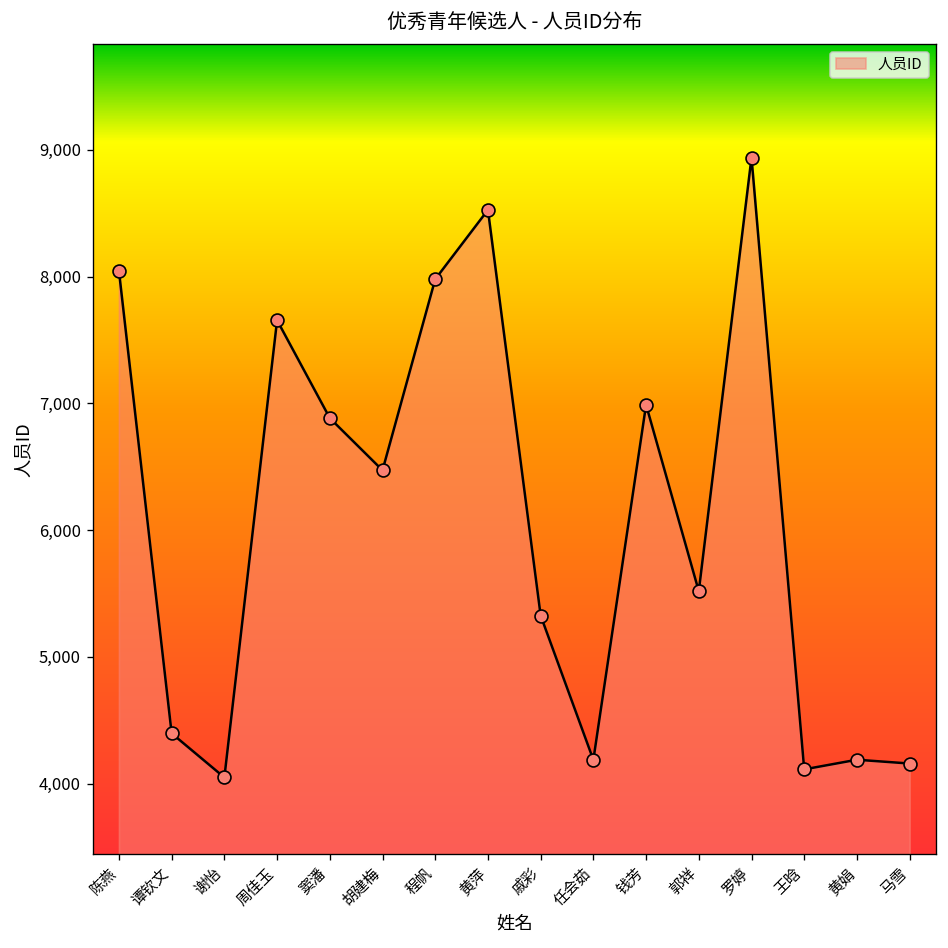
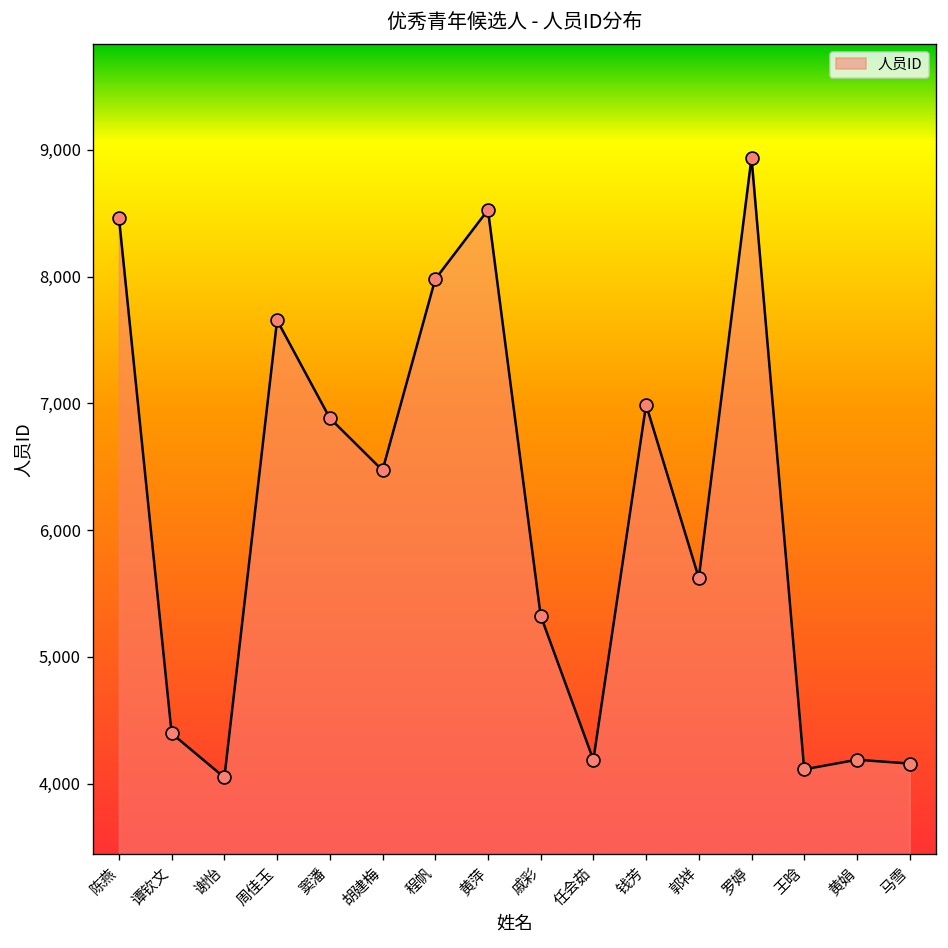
陈燕: 8,050 -> 8,470
郭祥: 5,520 -> 5,620
